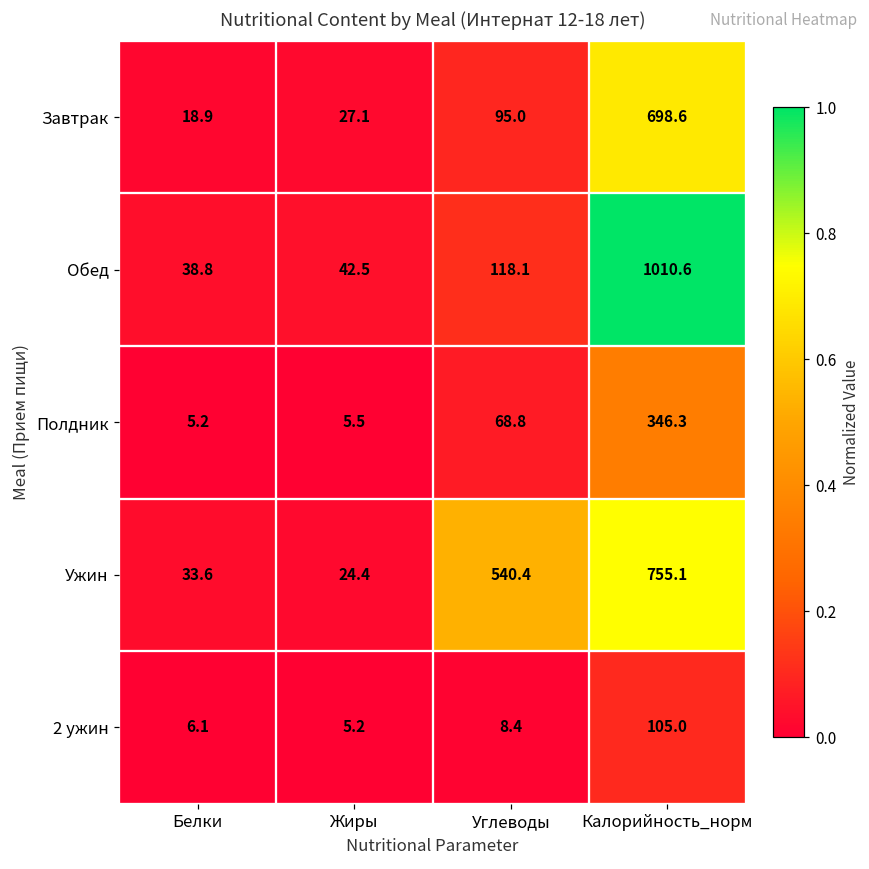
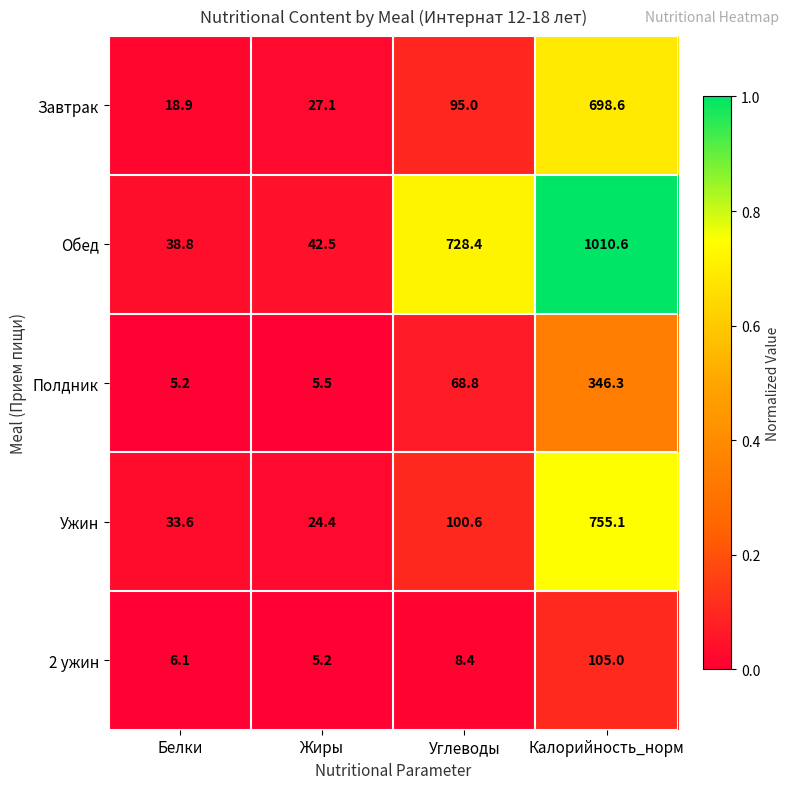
Обед, Углеводы: 118.1 -> 728.4
Ужин, Углеводы: 540.4 -> 100.6
